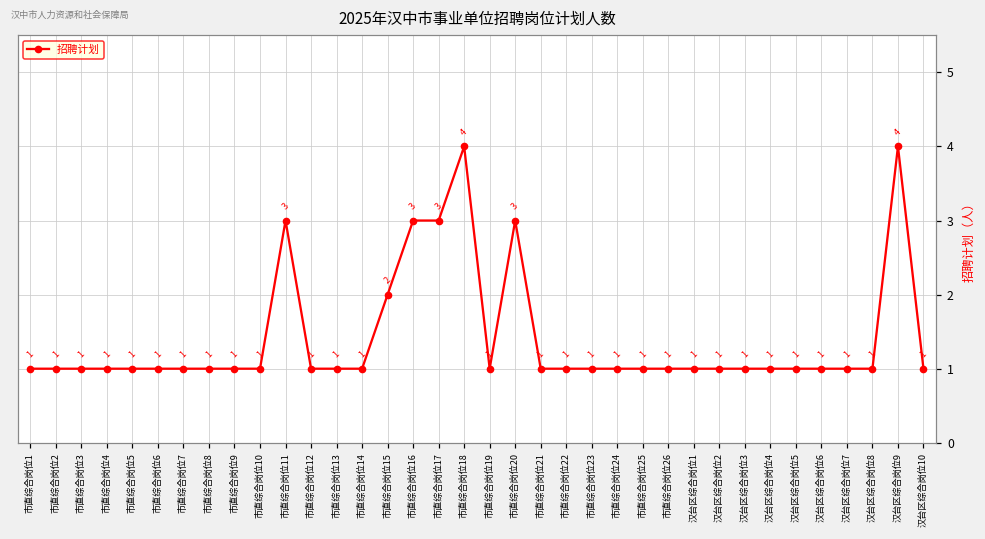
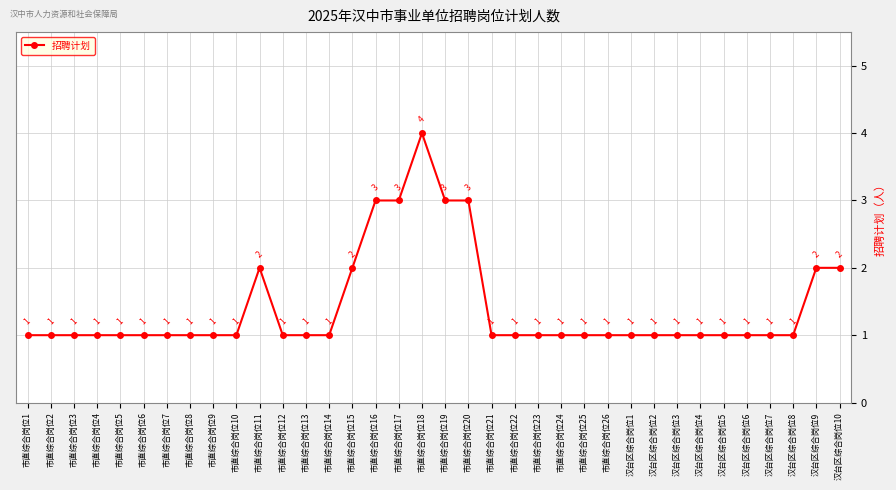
市直综合岗位11: 3 -> 2
市直综合岗位19: 1 -> 3
汉台区综合岗位9: 4 -> 2
汉台区综合岗位10: 1 -> 2
